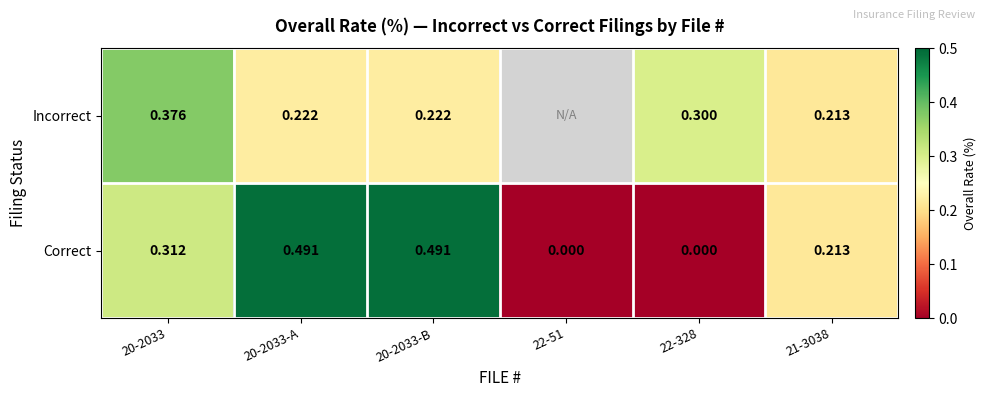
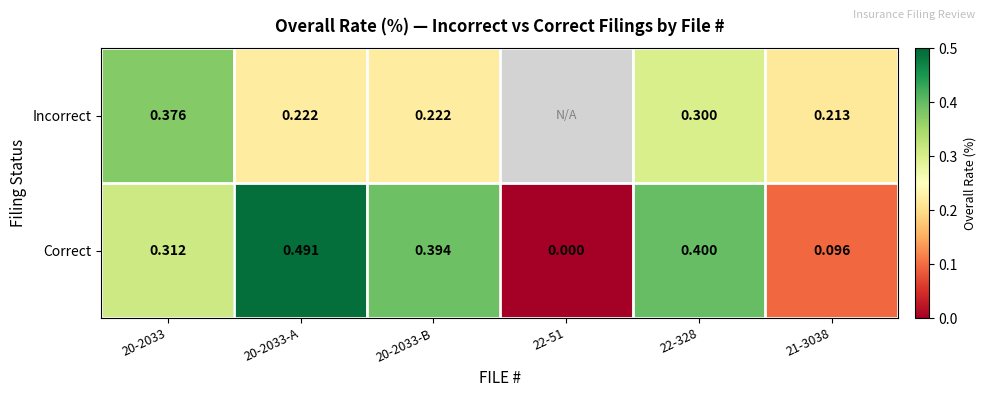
Correct, 20-2033-B: 0.491 -> 0.394
Correct, 22-328: 0.000 -> 0.400
Correct, 21-3038: 0.213 -> 0.096
